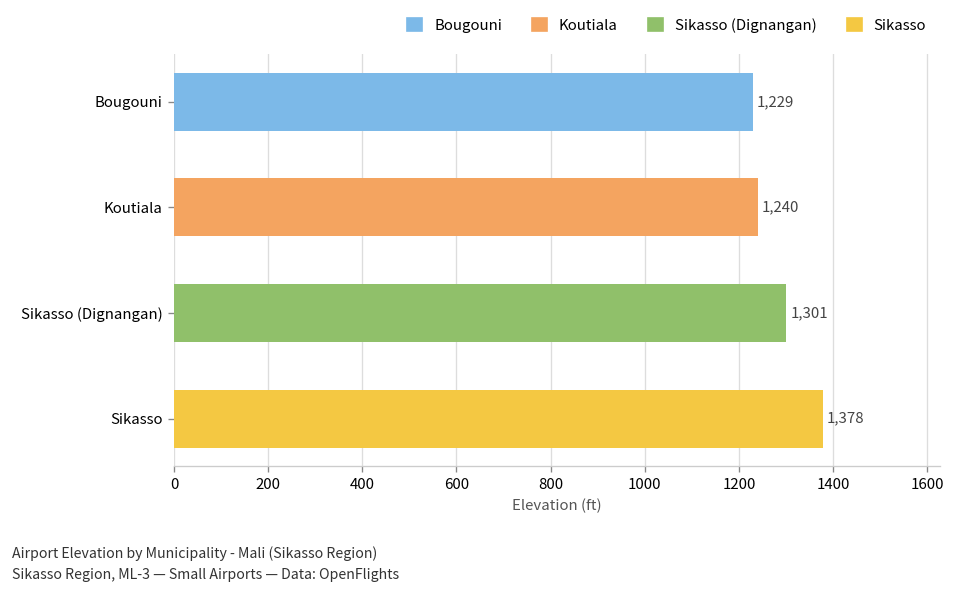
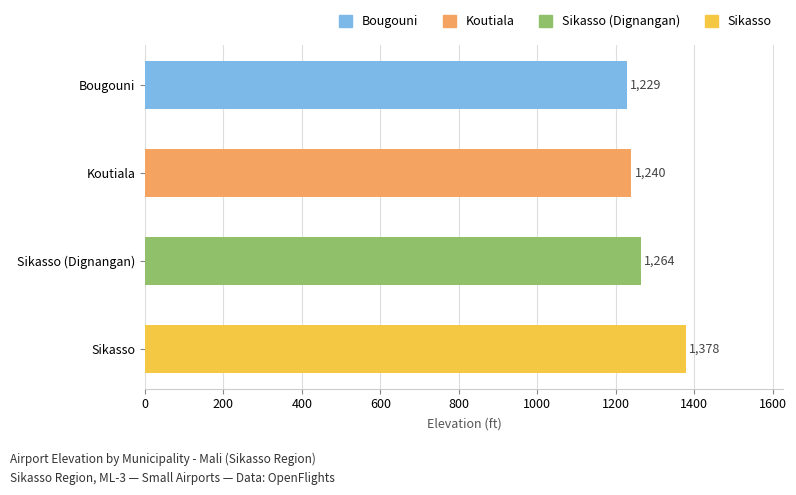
Sikasso (Dignangan): 1,301 -> 1,264
